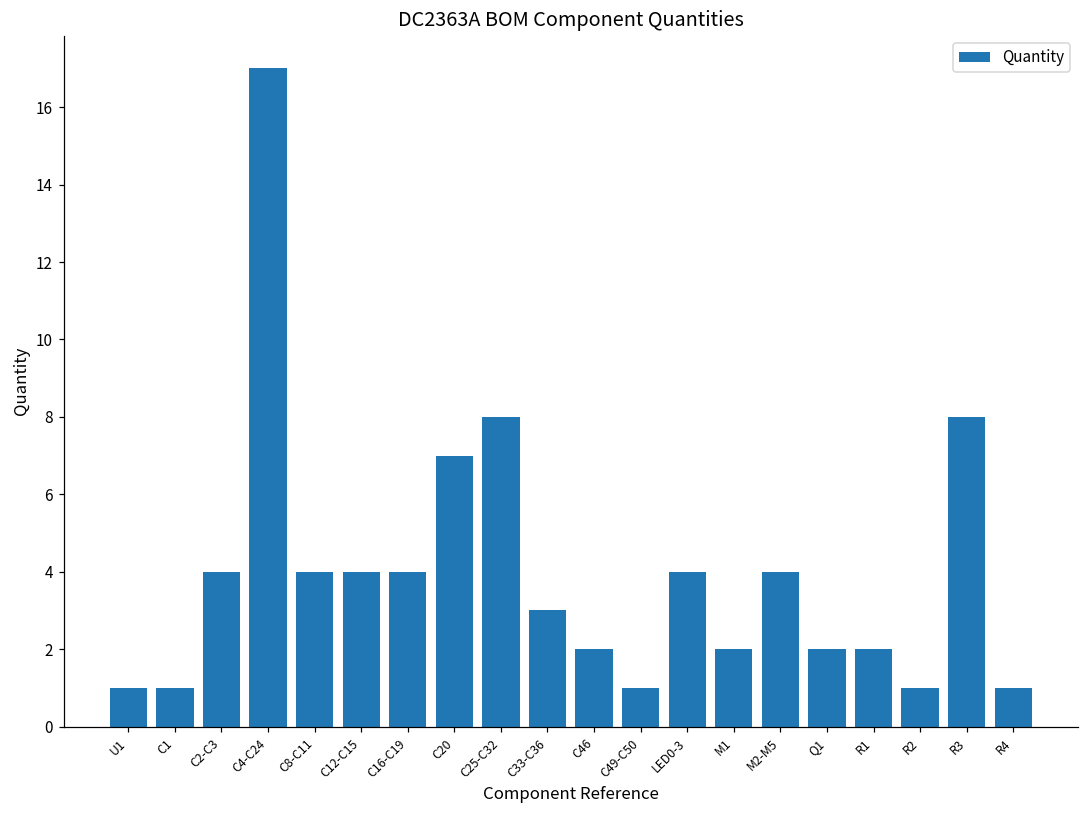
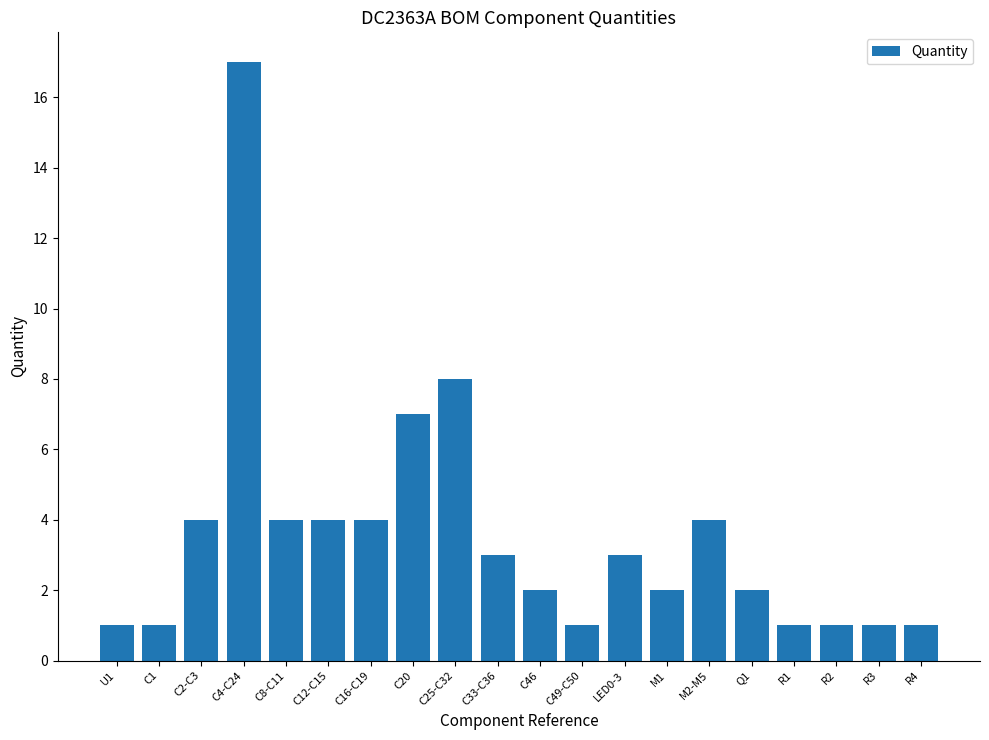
LED0-3: 4 -> 3
R1: 2 -> 1
R3: 8 -> 1
